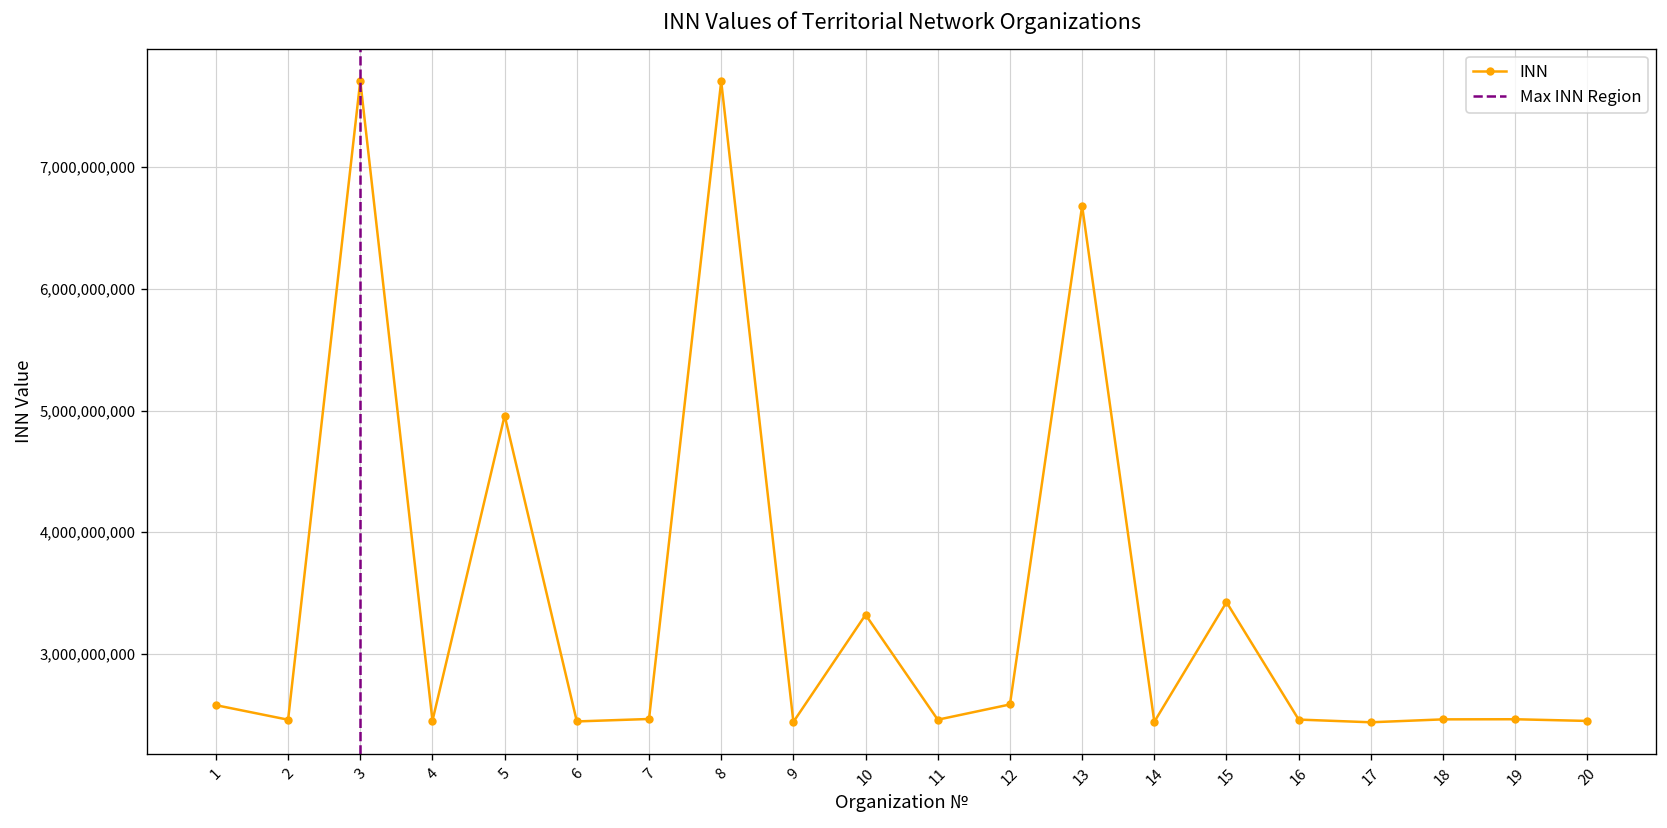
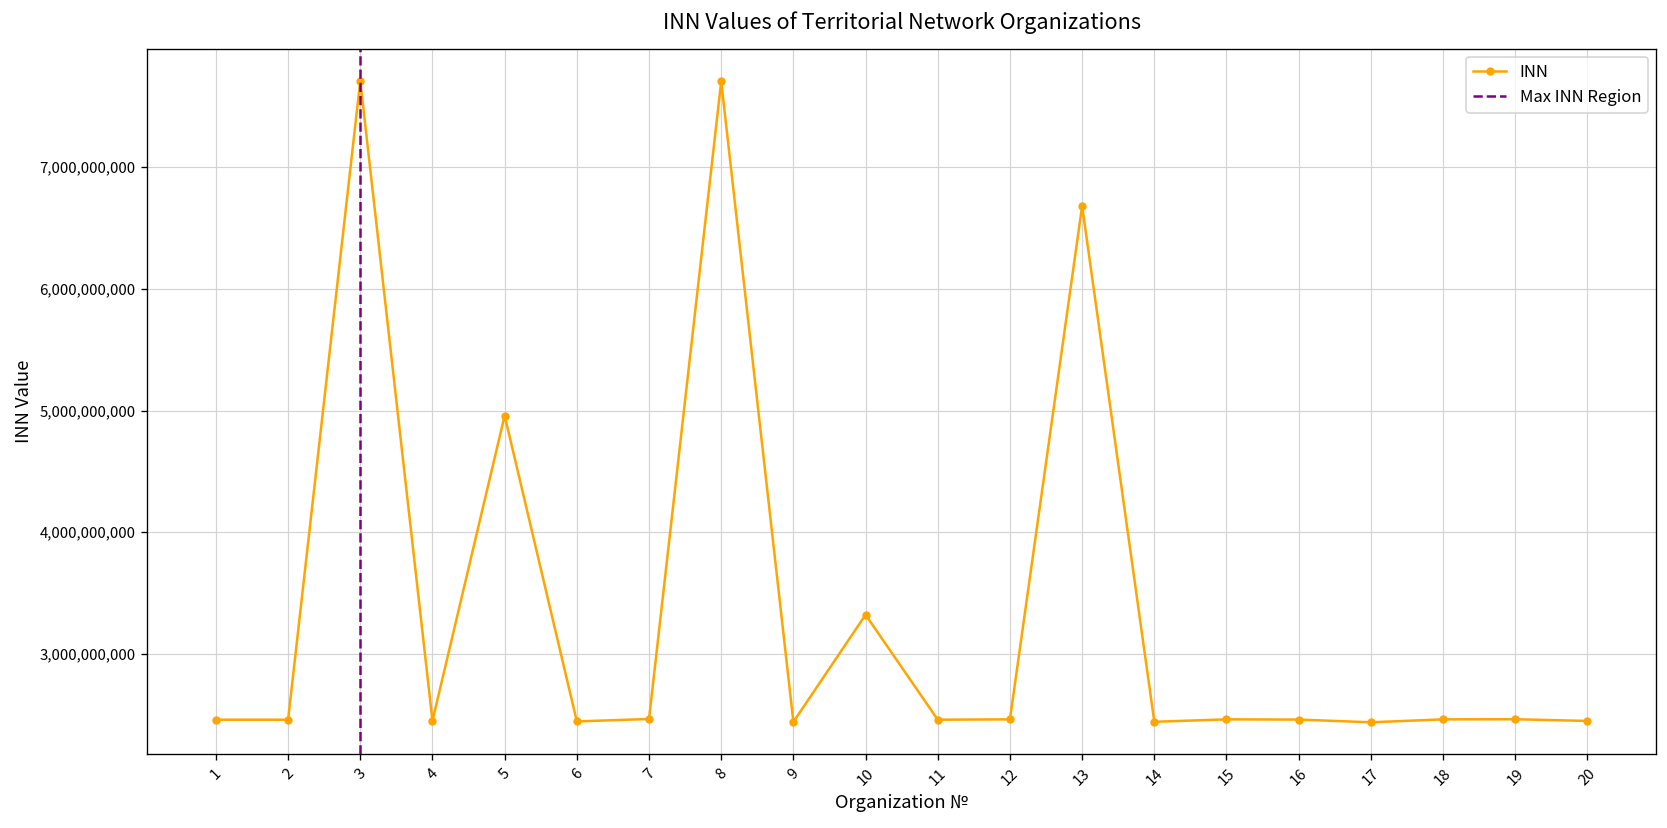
1: 2,580,000,000 -> 2,460,000,000
12: 2,590,000,000 -> 2,460,000,000
15: 3,430,000,000 -> 2,460,000,000
